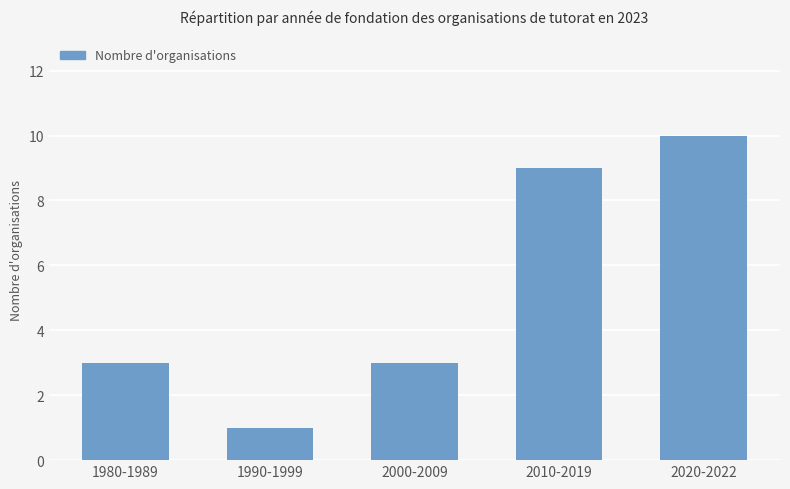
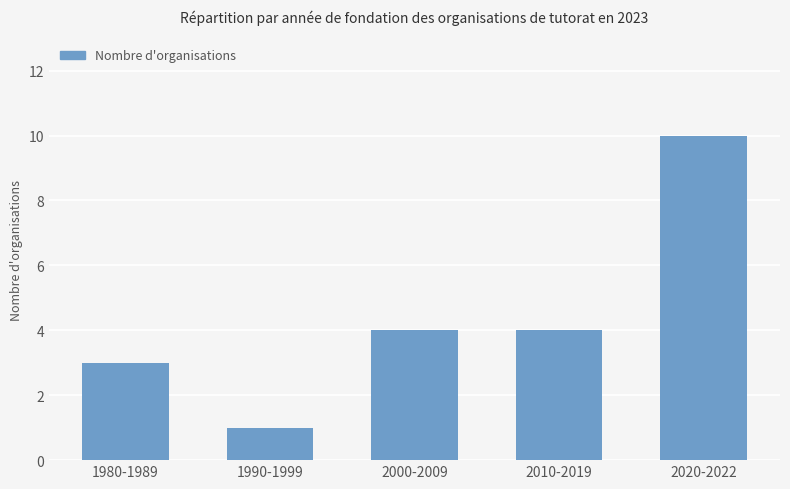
2000-2009: 3 -> 4
2010-2019: 9 -> 4
